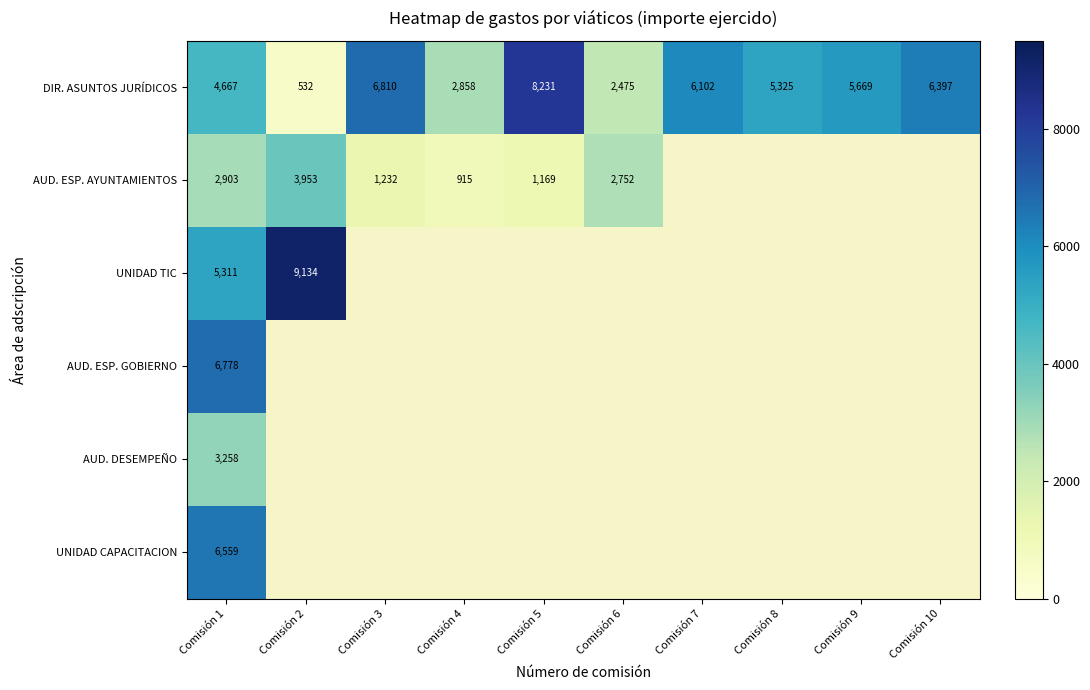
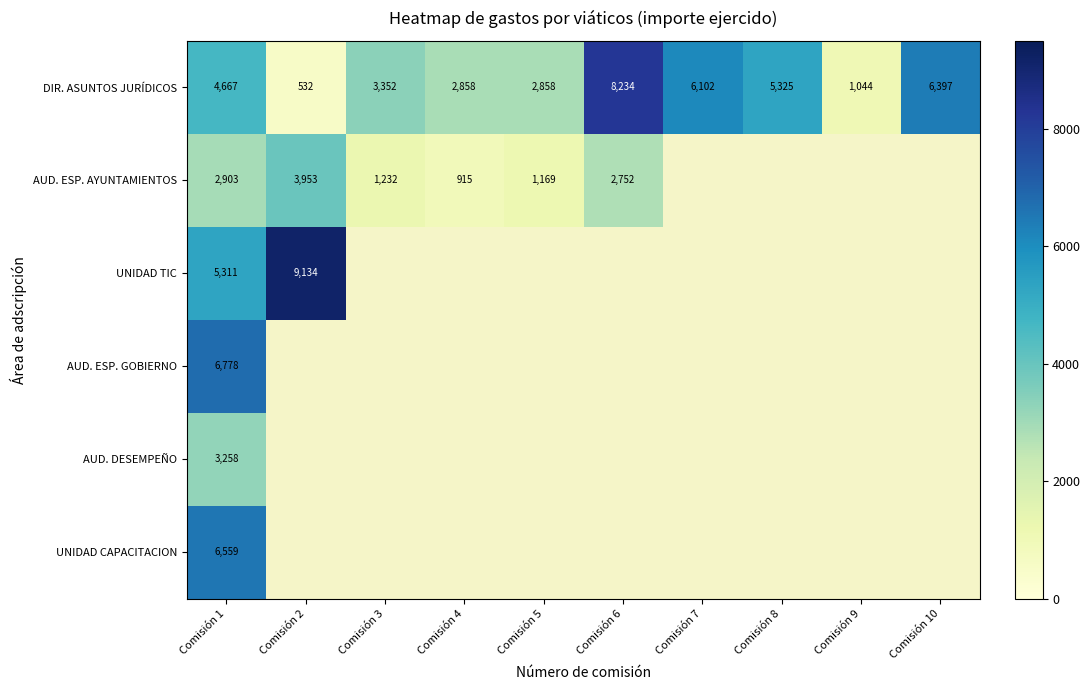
DIR. ASUNTOS JURÍDICOS, Comisión 3: 6,810 -> 3,352
DIR. ASUNTOS JURÍDICOS, Comisión 5: 8,231 -> 2,858
DIR. ASUNTOS JURÍDICOS, Comisión 6: 2,475 -> 8,234
DIR. ASUNTOS JURÍDICOS, Comisión 9: 5,669 -> 1,044
